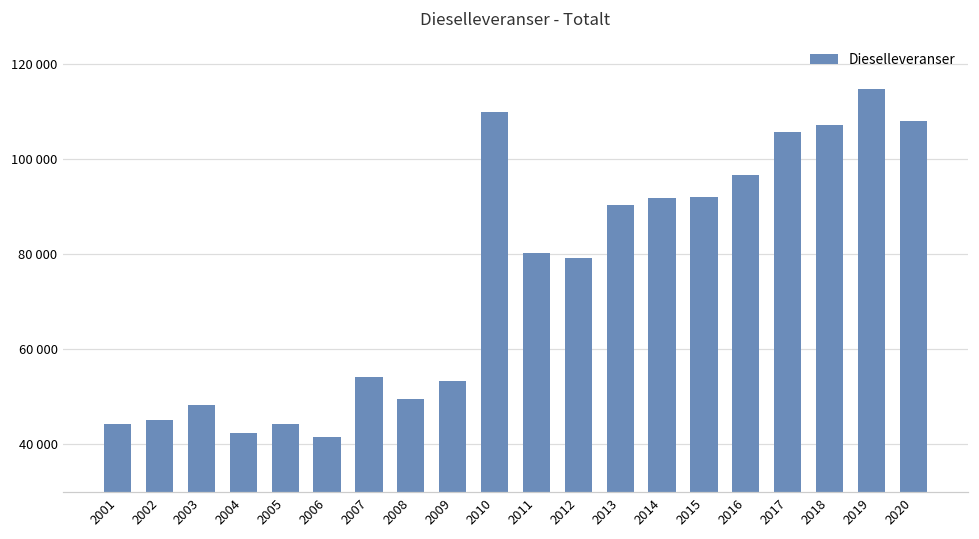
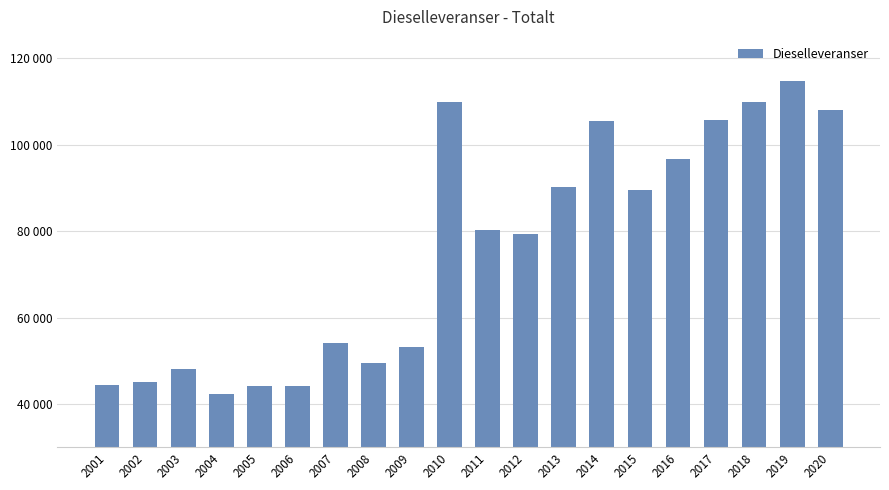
2006: 42000 -> 44000
2014: 92000 -> 106000
2015: 92000 -> 90000
2018: 107000 -> 110000
